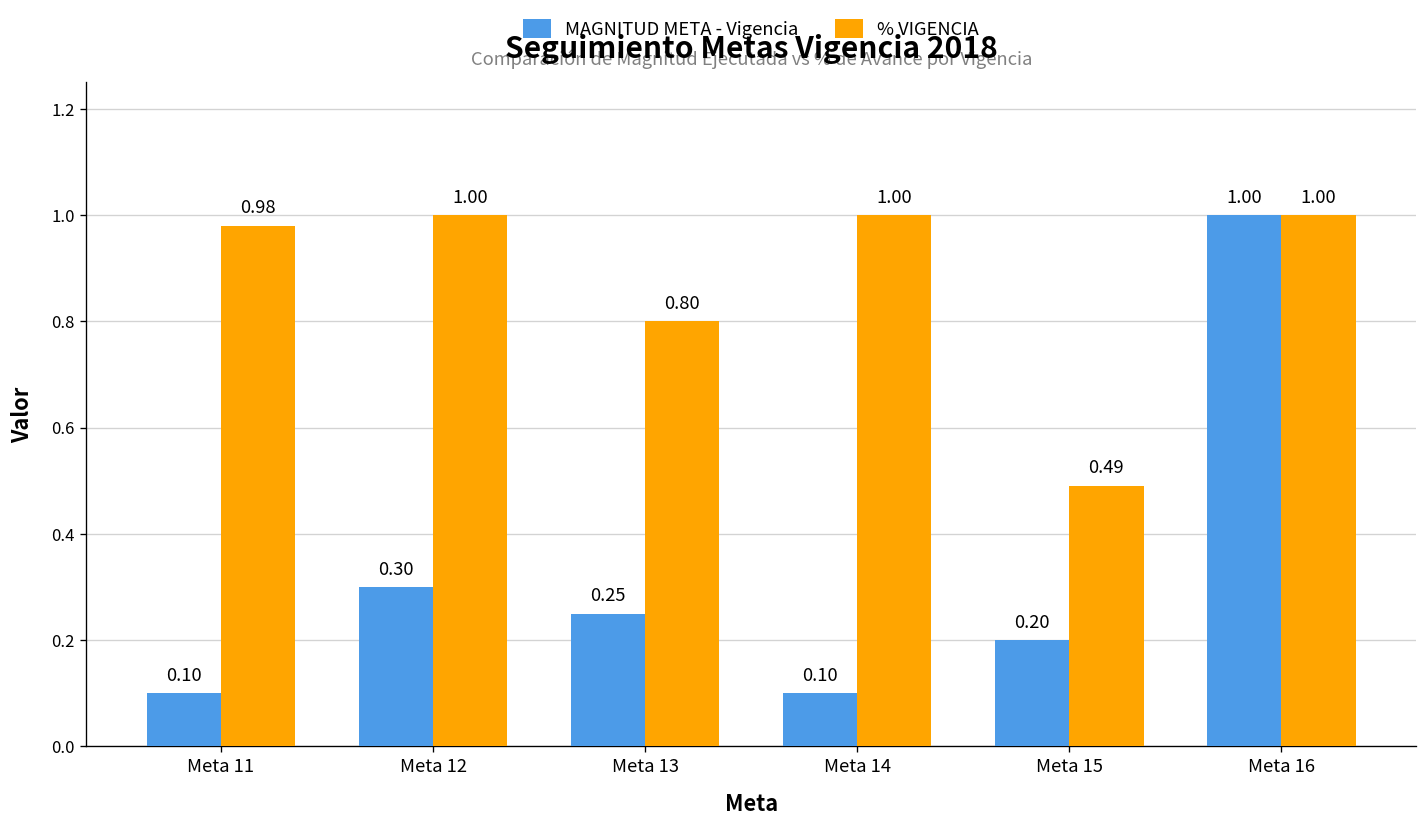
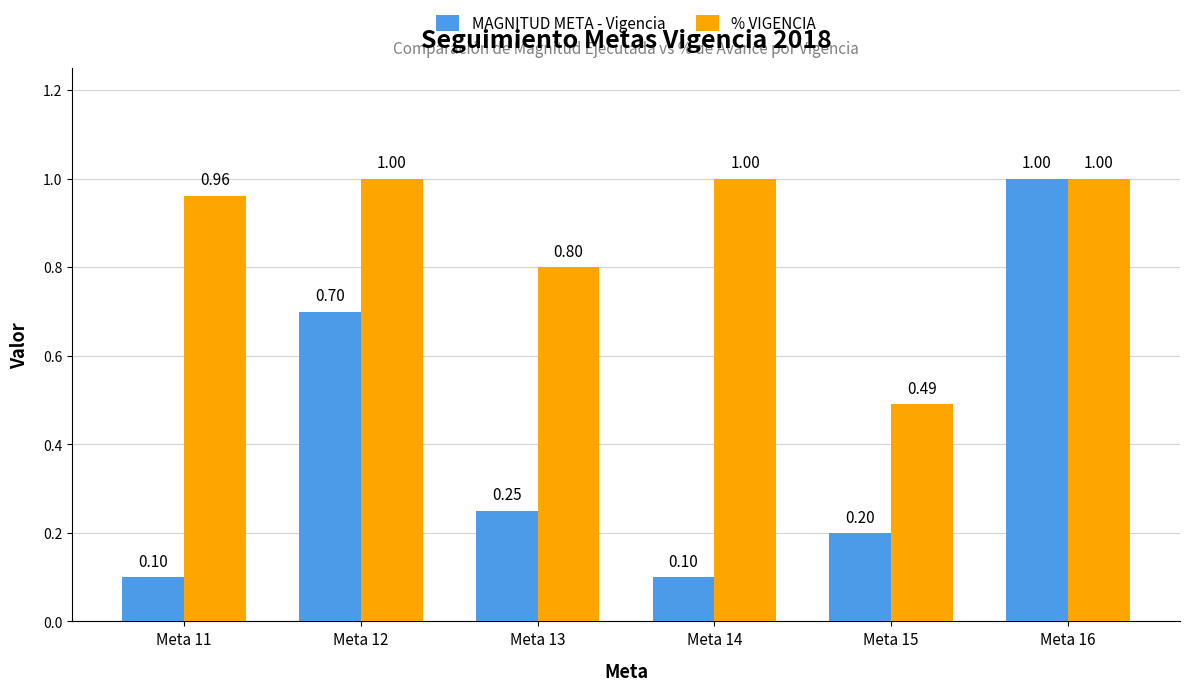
% VIGENCIA, Meta 11: 0.98 -> 0.96
MAGNITUD META - Vigencia, Meta 12: 0.30 -> 0.70
